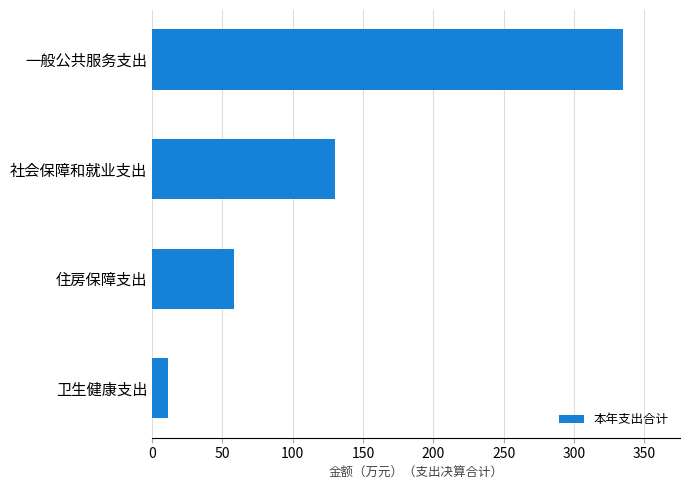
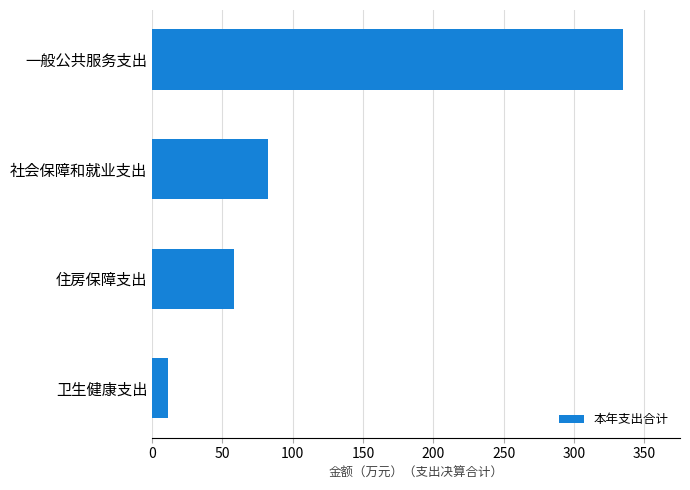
社会保障和就业支出: 130 -> 83
